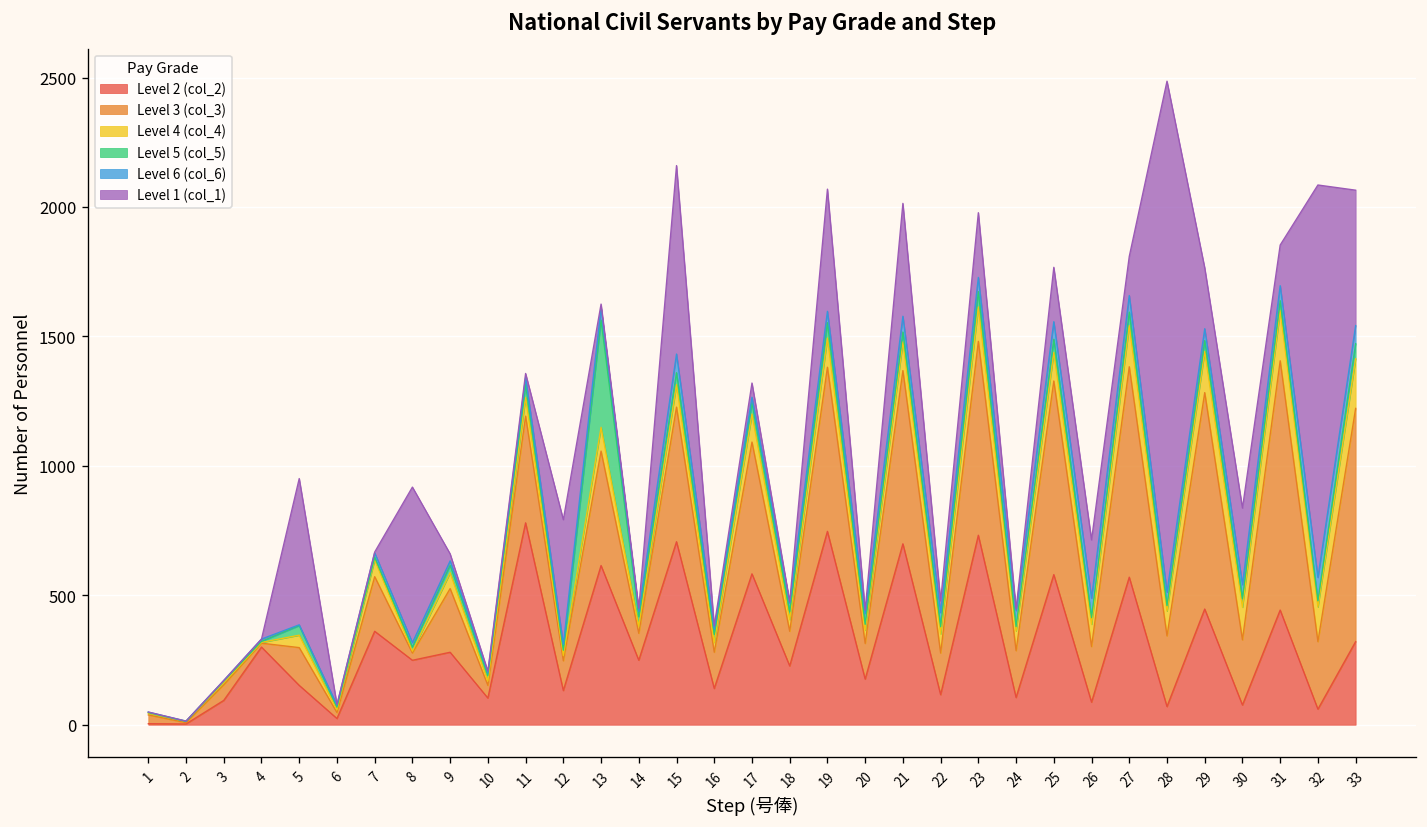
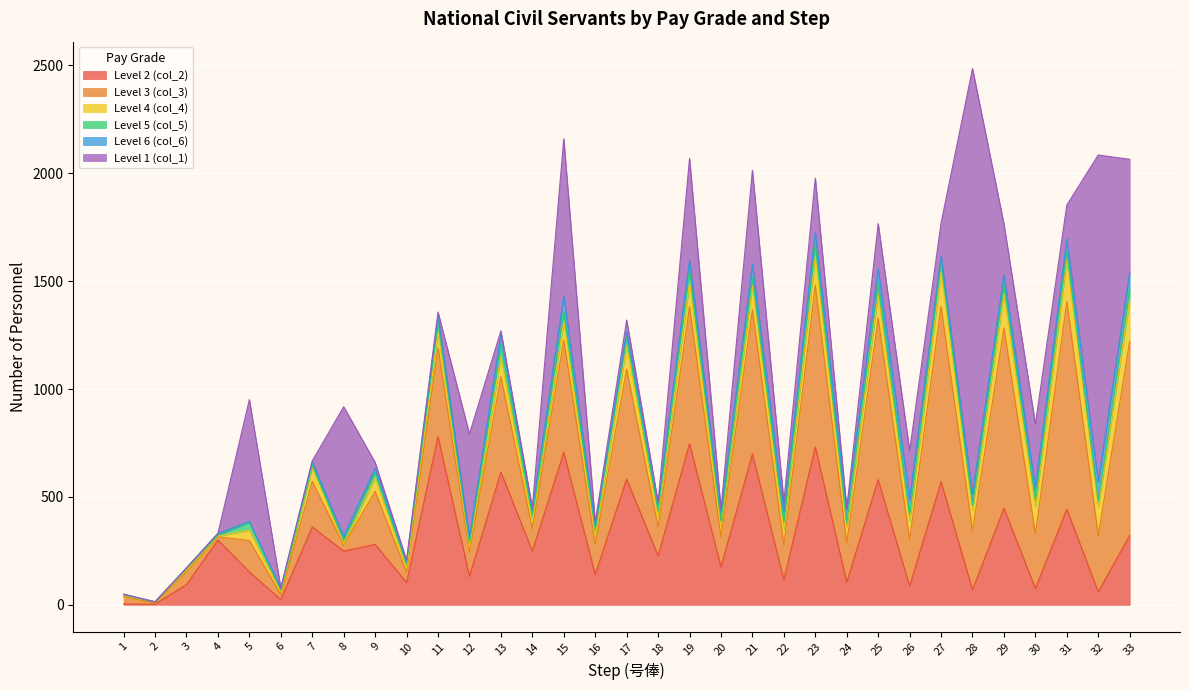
Level 5 (col_5), 13: 410 -> 60
Level 6 (col_6), 27: 60 -> 20
